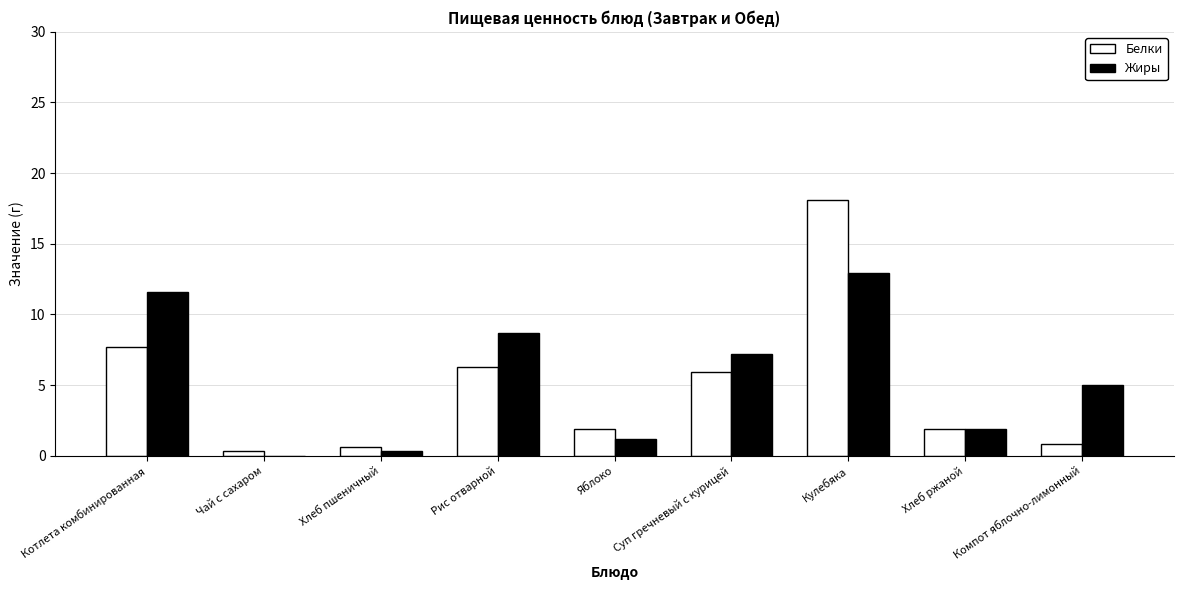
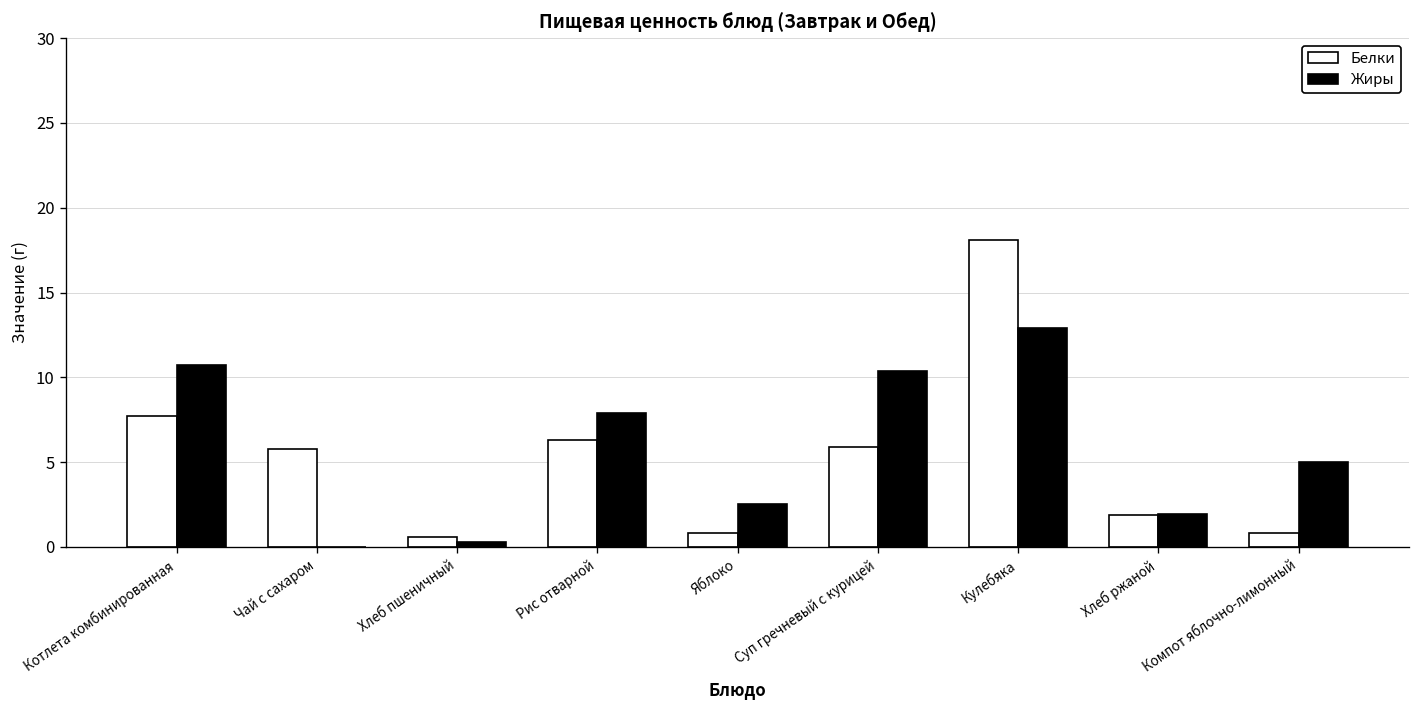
Жиры, Котлета комбинированная: 11.6 -> 10.7
Белки, Чай с сахаром: 0.3 -> 5.8
Жиры, Рис отварной: 8.7 -> 7.9
Белки, Яблоко: 1.9 -> 0.8
Жиры, Яблоко: 1.2 -> 2.5
Жиры, Суп гречневый с курицей: 7.2 -> 10.4
